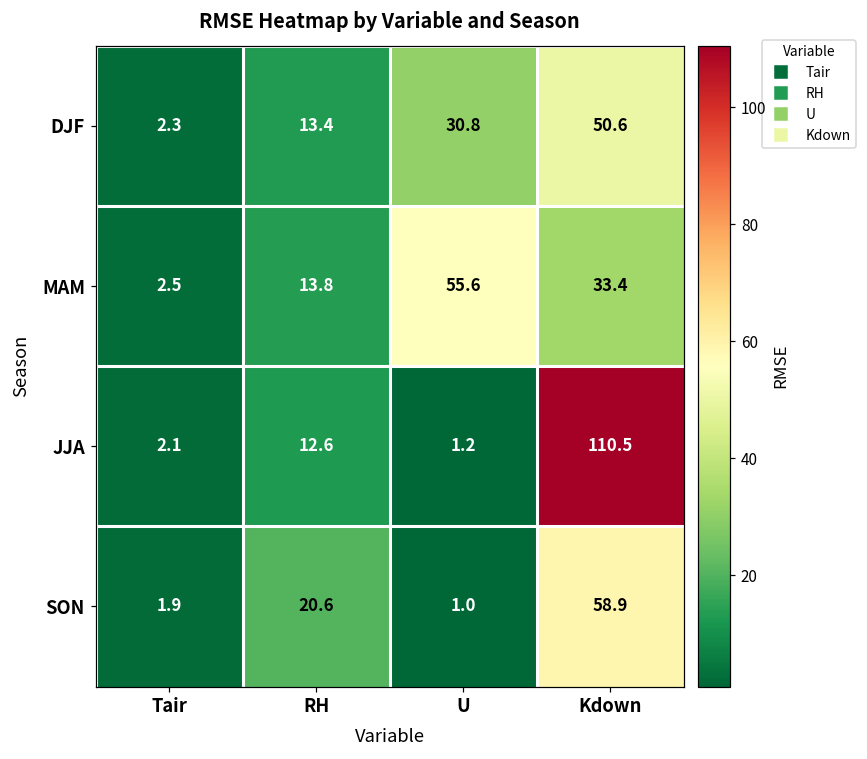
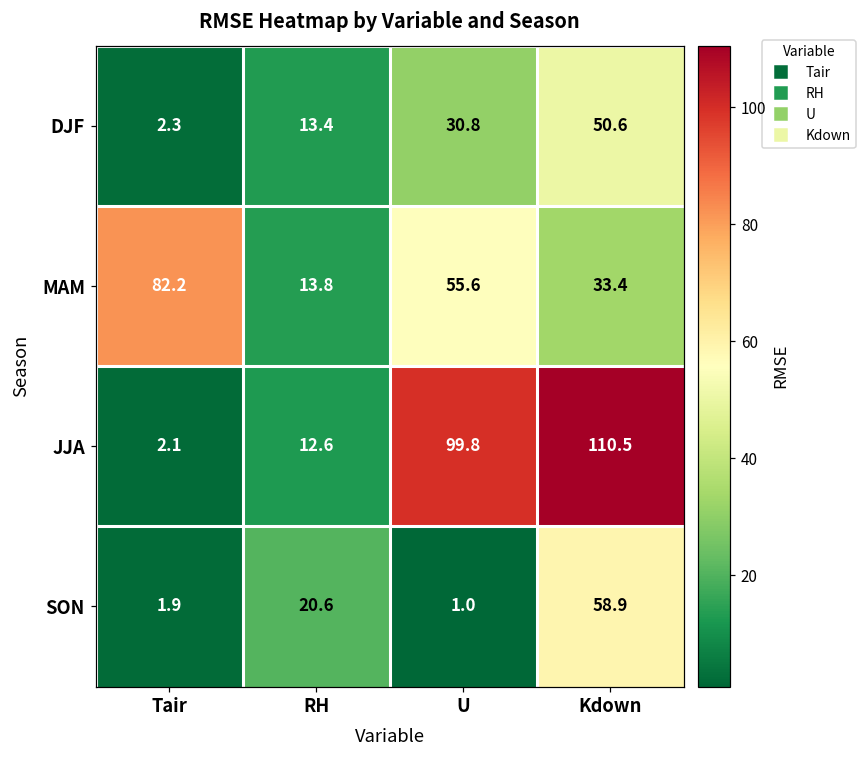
MAM, Tair: 2.5 -> 82.2
JJA, U: 1.2 -> 99.8
